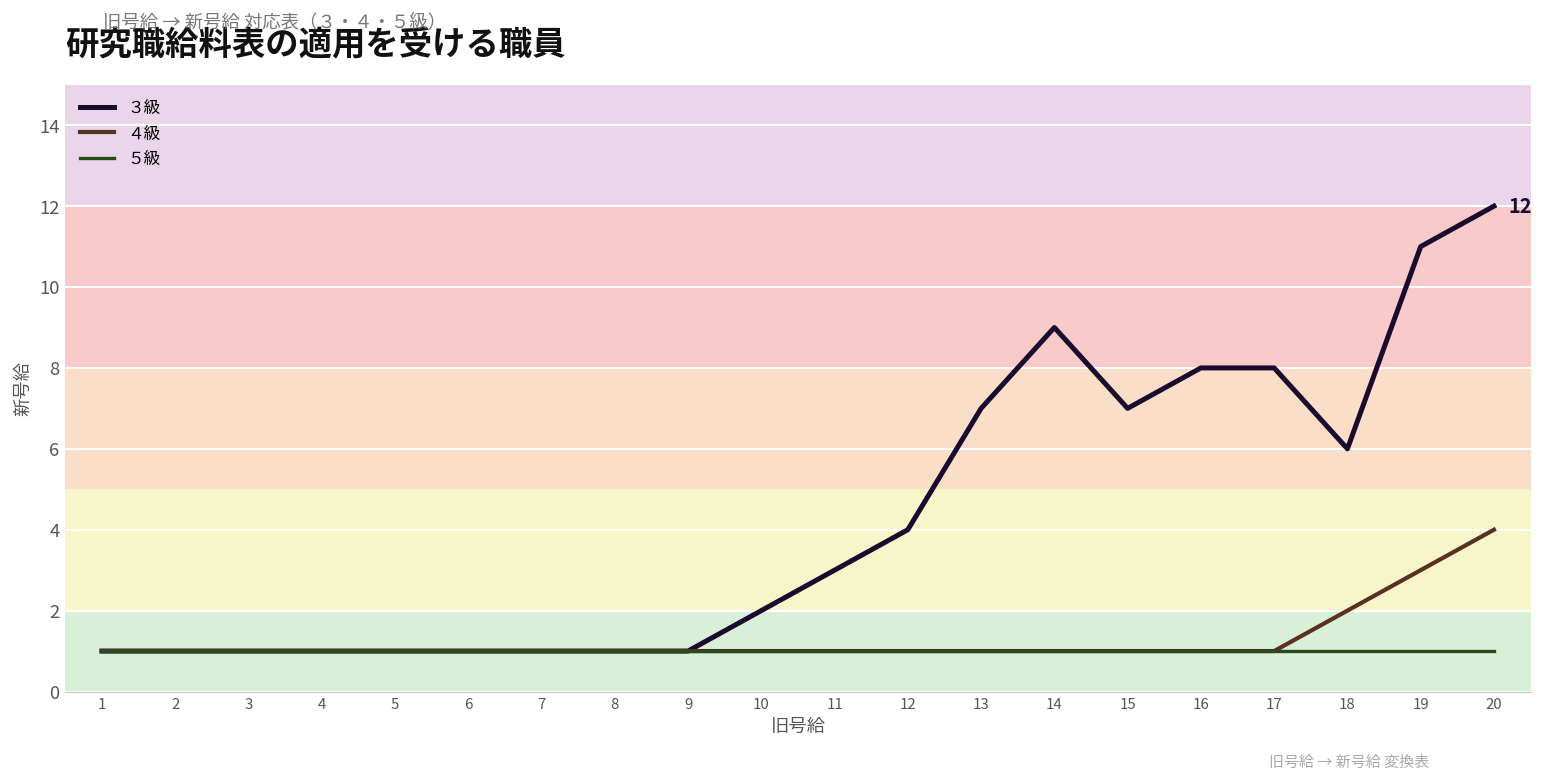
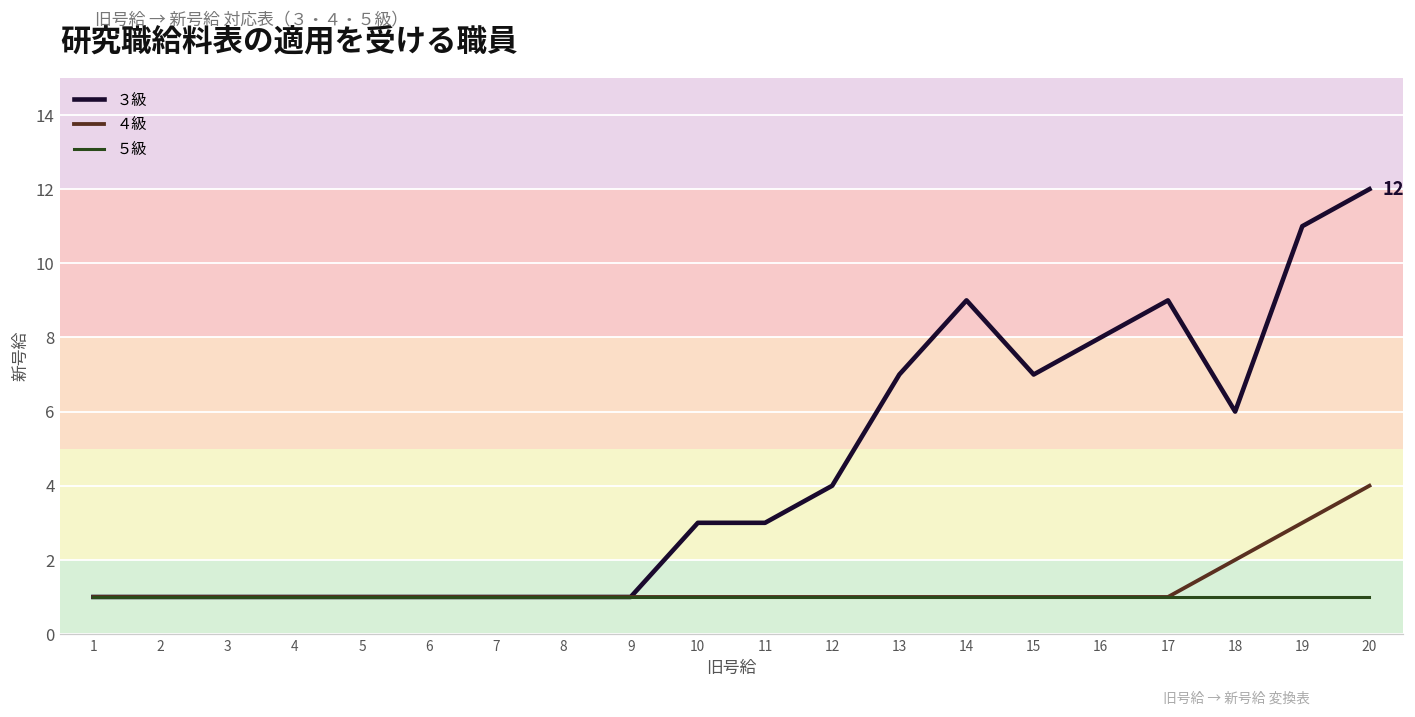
３級, 10: 2 -> 3
３級, 17: 8 -> 9
